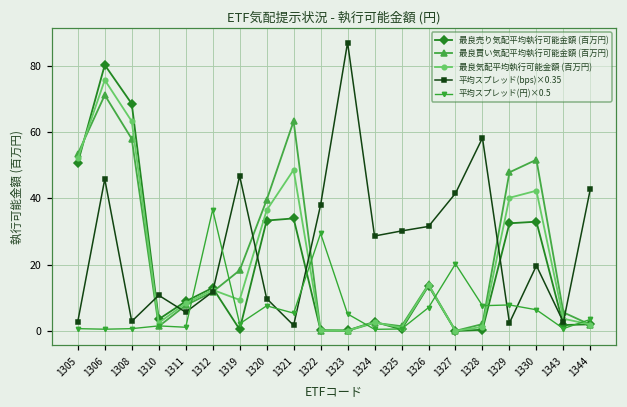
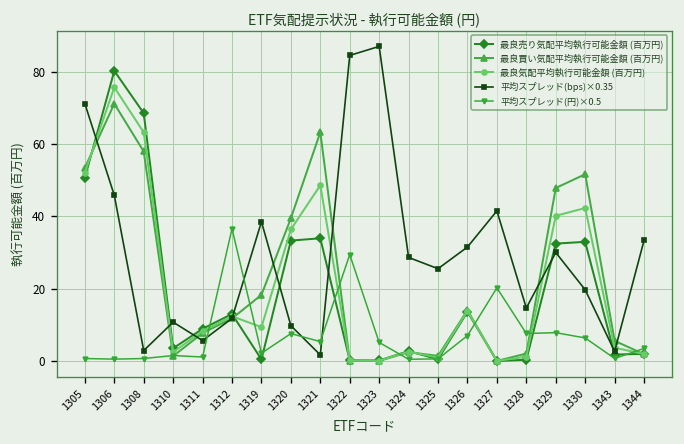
平均スプレッド(bps)×0.35, 1305: 3 -> 71
平均スプレッド(bps)×0.35, 1319: 47 -> 39
平均スプレッド(bps)×0.35, 1322: 38 -> 85
平均スプレッド(bps)×0.35, 1325: 30 -> 26
平均スプレッド(bps)×0.35, 1328: 58 -> 15
平均スプレッド(bps)×0.35, 1329: 2 -> 30
平均スプレッド(bps)×0.35, 1344: 43 -> 33
